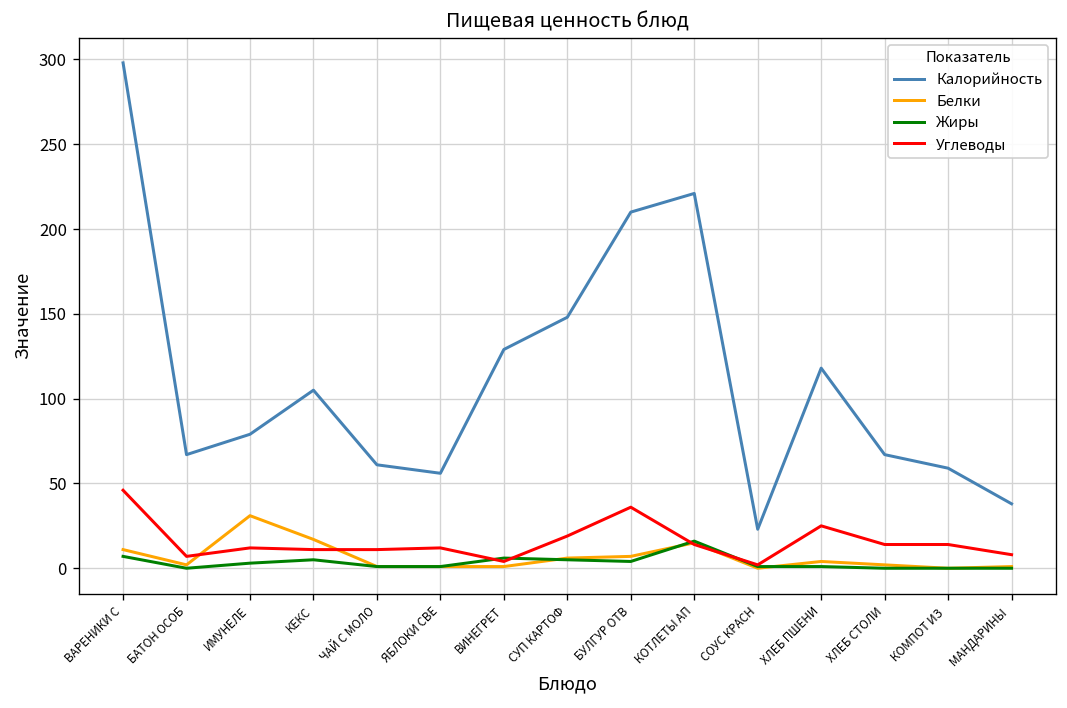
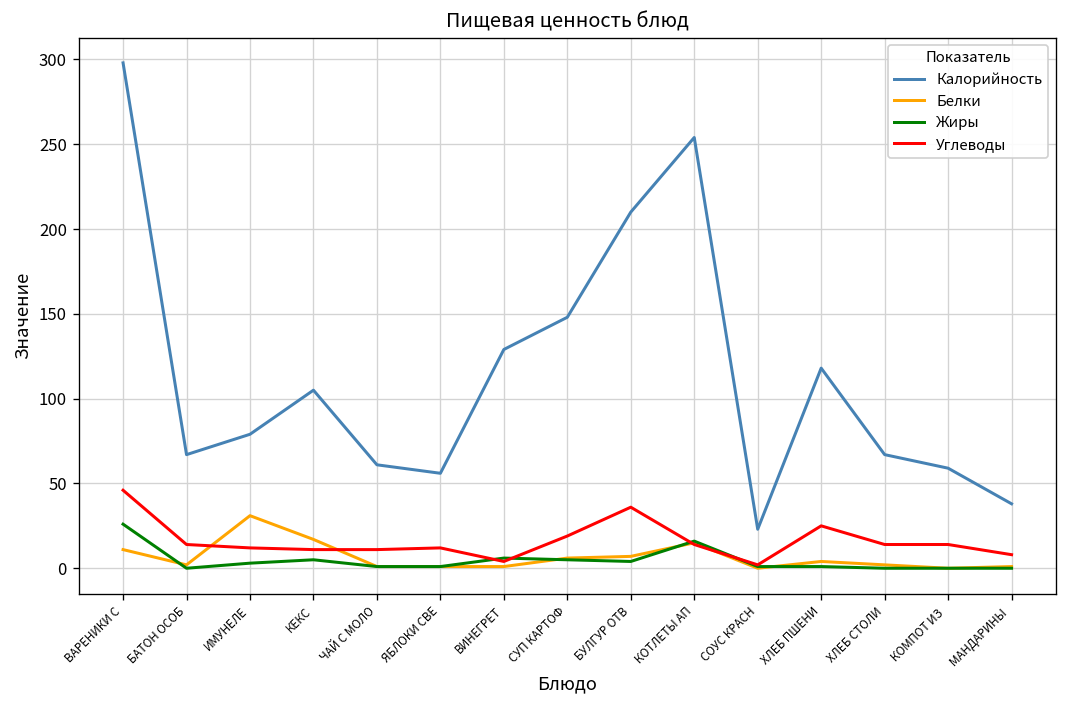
Жиры, ВАРЕНИКИ С: 7 -> 26
Углеводы, БАТОН ОСОБ: 7 -> 14
Калорийность, КОТЛЕТЫ АП: 221 -> 254
